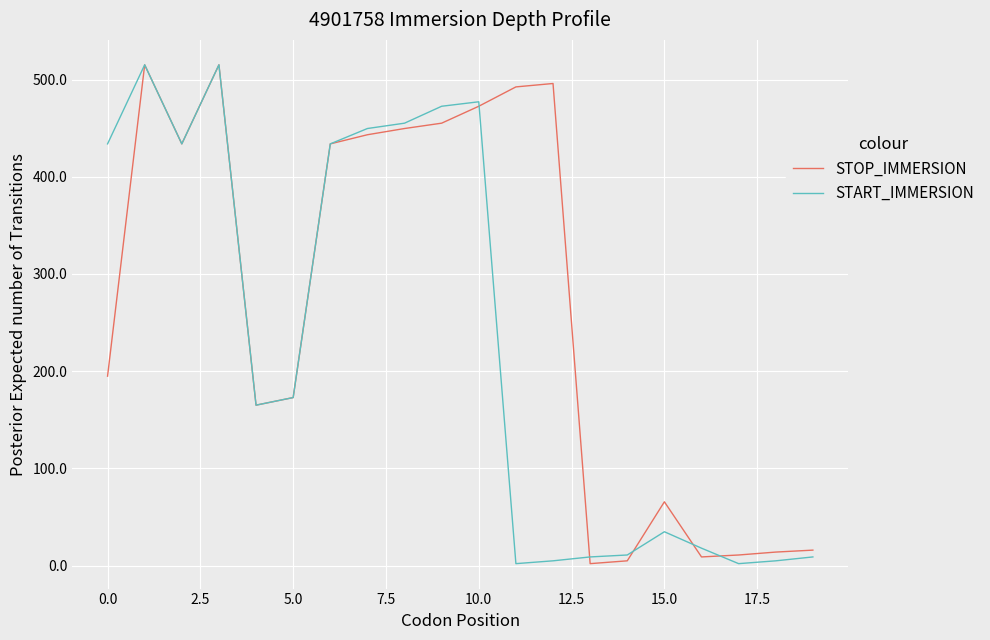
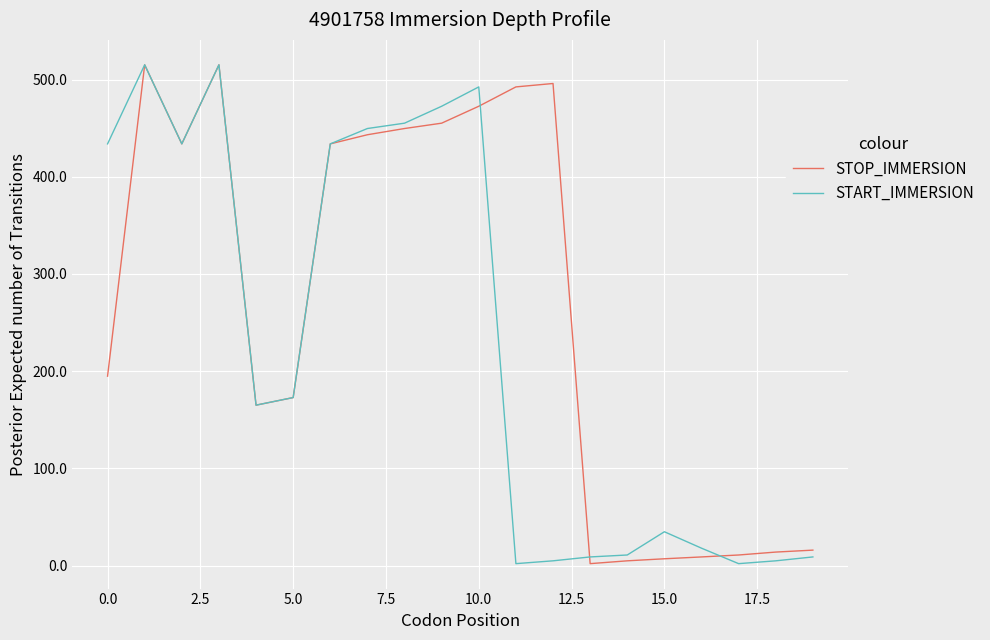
START_IMMERSION, 10.0: 480 -> 490
STOP_IMMERSION, 15.0: 70 -> 10
